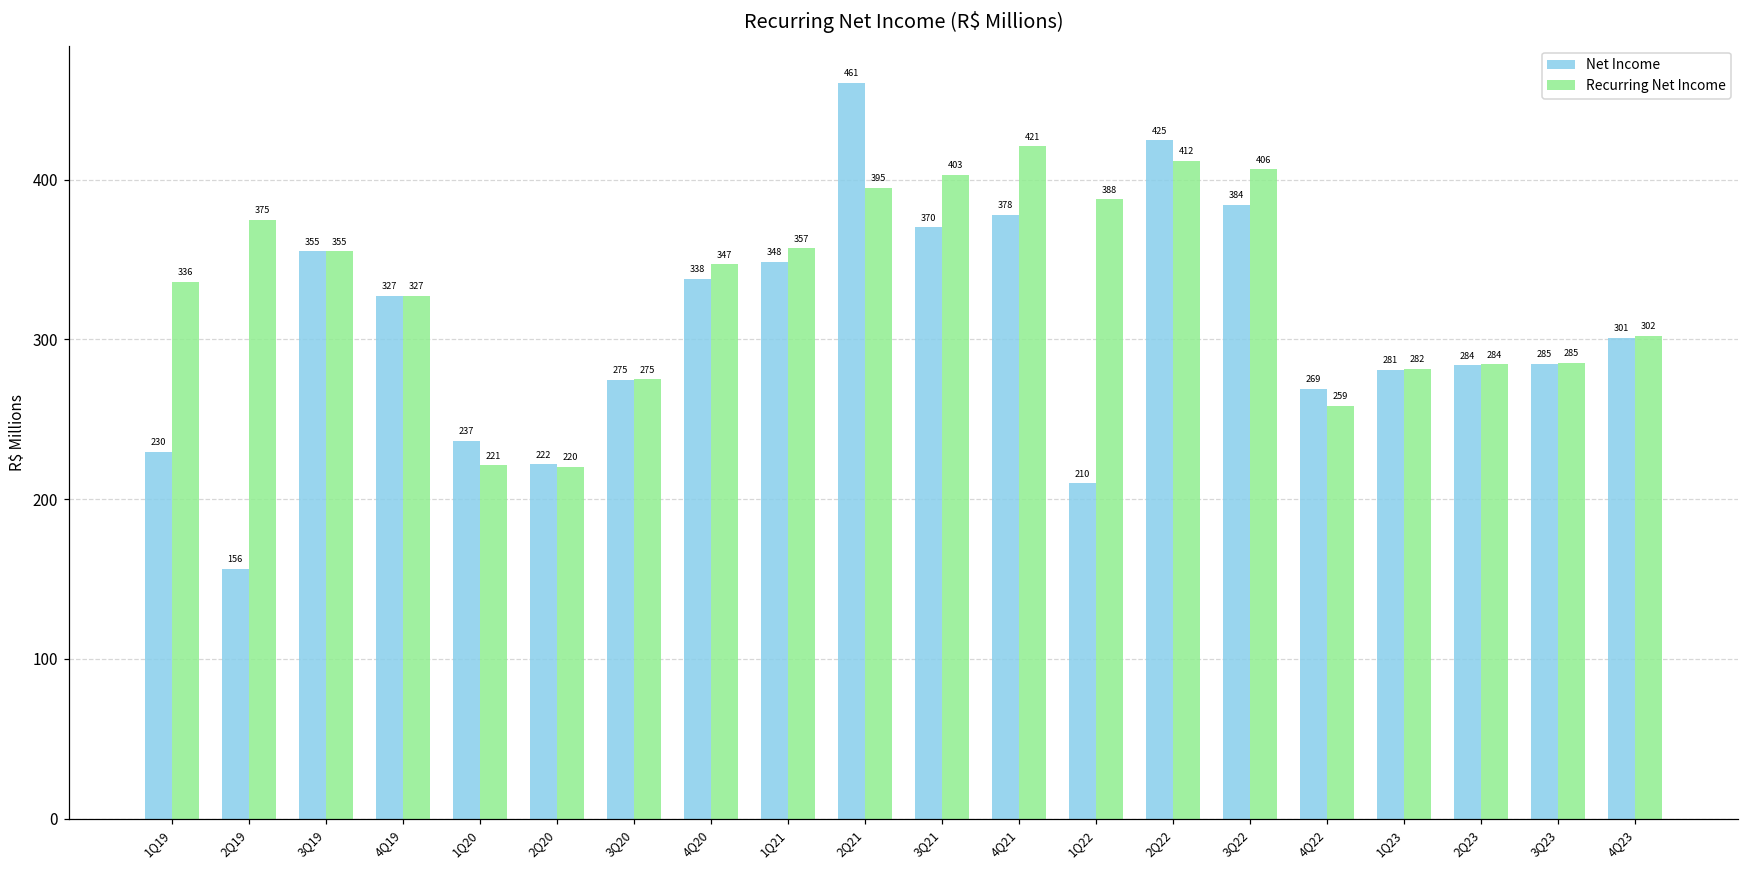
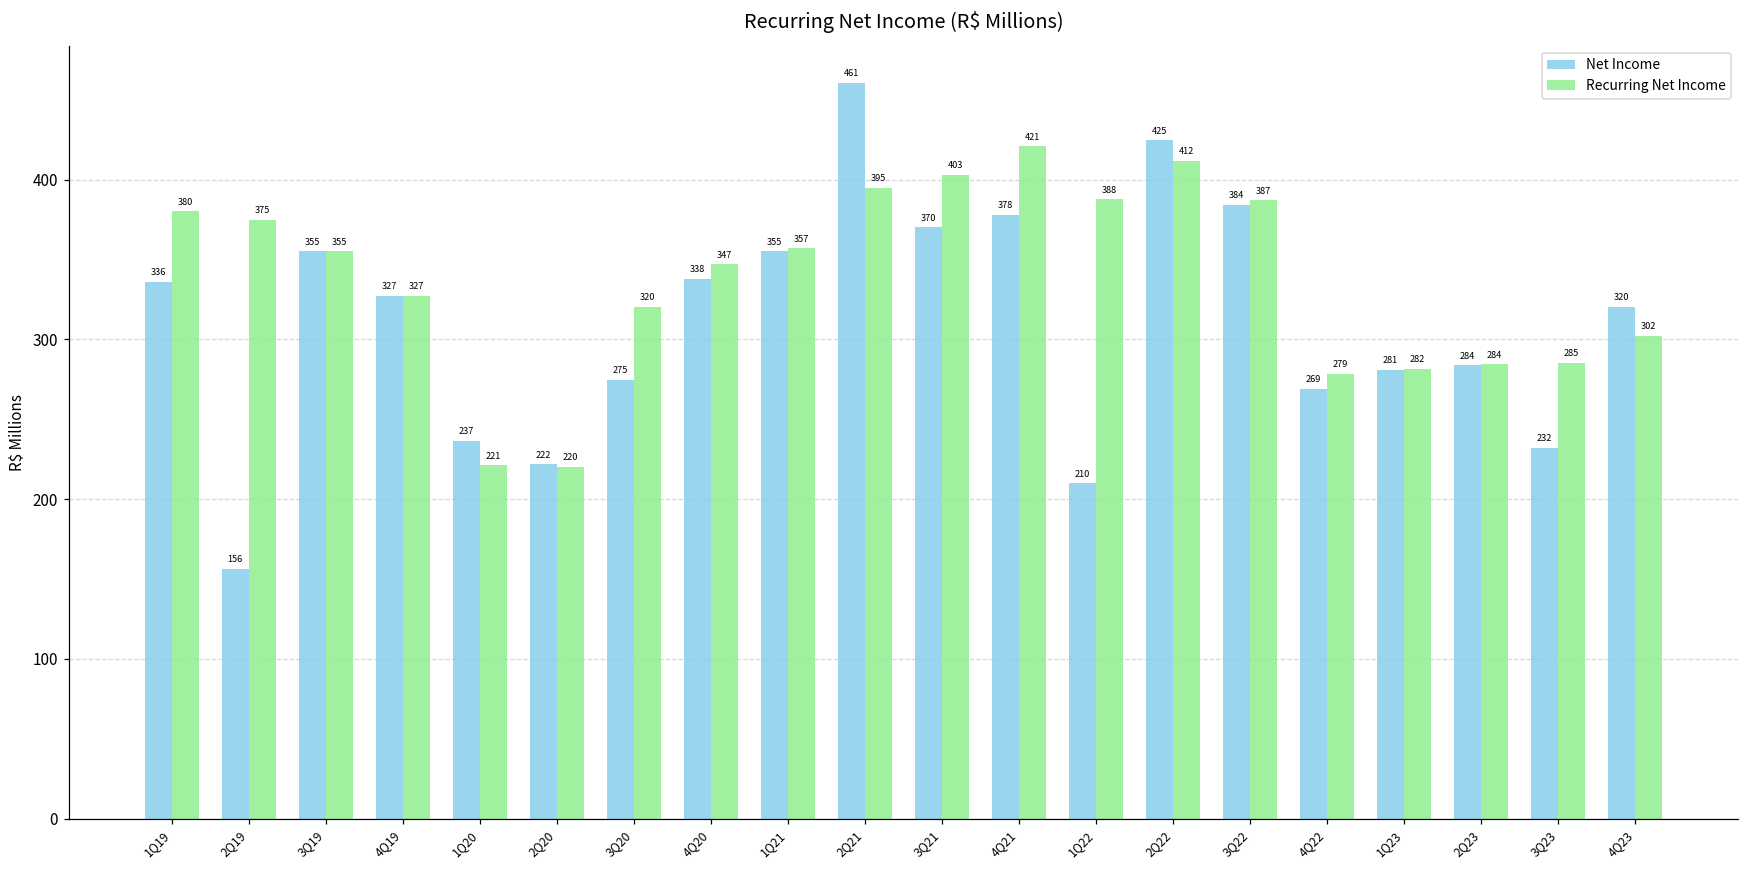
Net Income, 1Q19: 230 -> 336
Recurring Net Income, 1Q19: 336 -> 380
Recurring Net Income, 3Q20: 275 -> 320
Net Income, 1Q21: 348 -> 355
Recurring Net Income, 3Q22: 406 -> 387
Recurring Net Income, 4Q22: 259 -> 279
Net Income, 3Q23: 285 -> 232
Net Income, 4Q23: 301 -> 320
